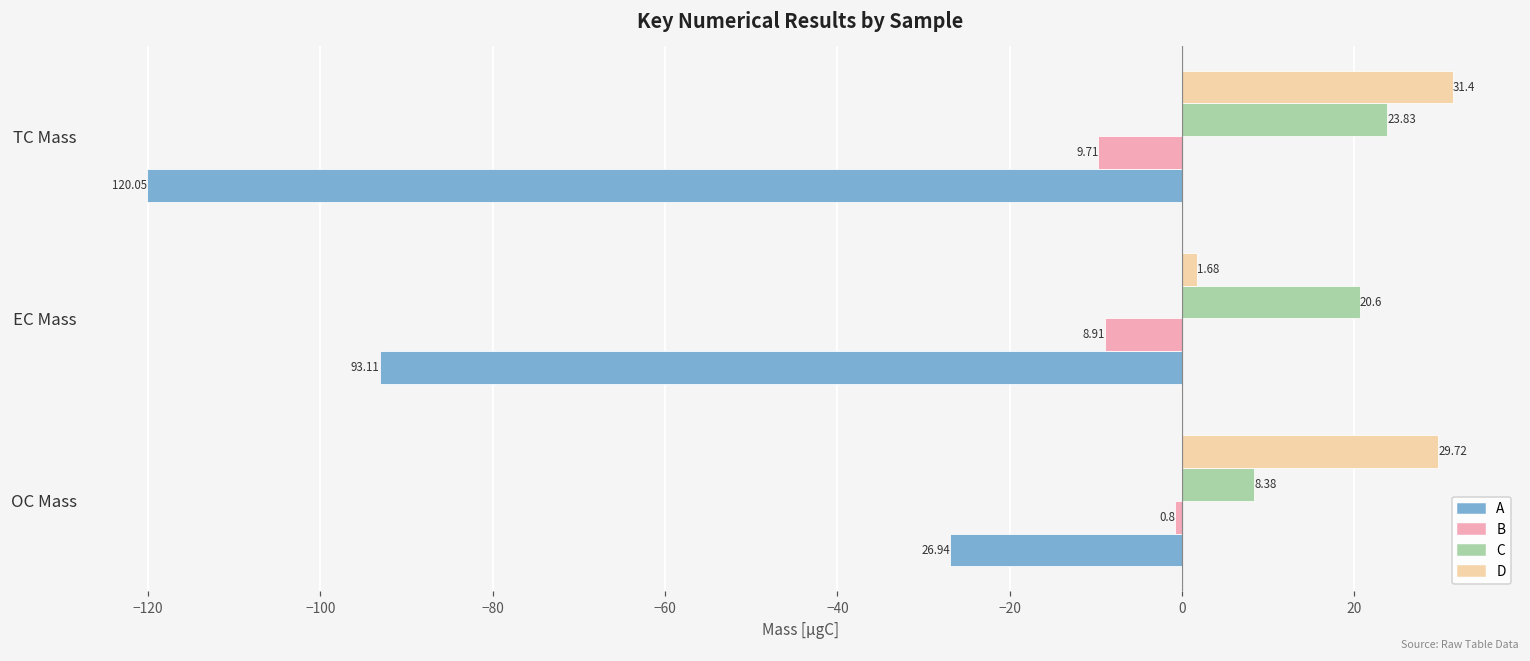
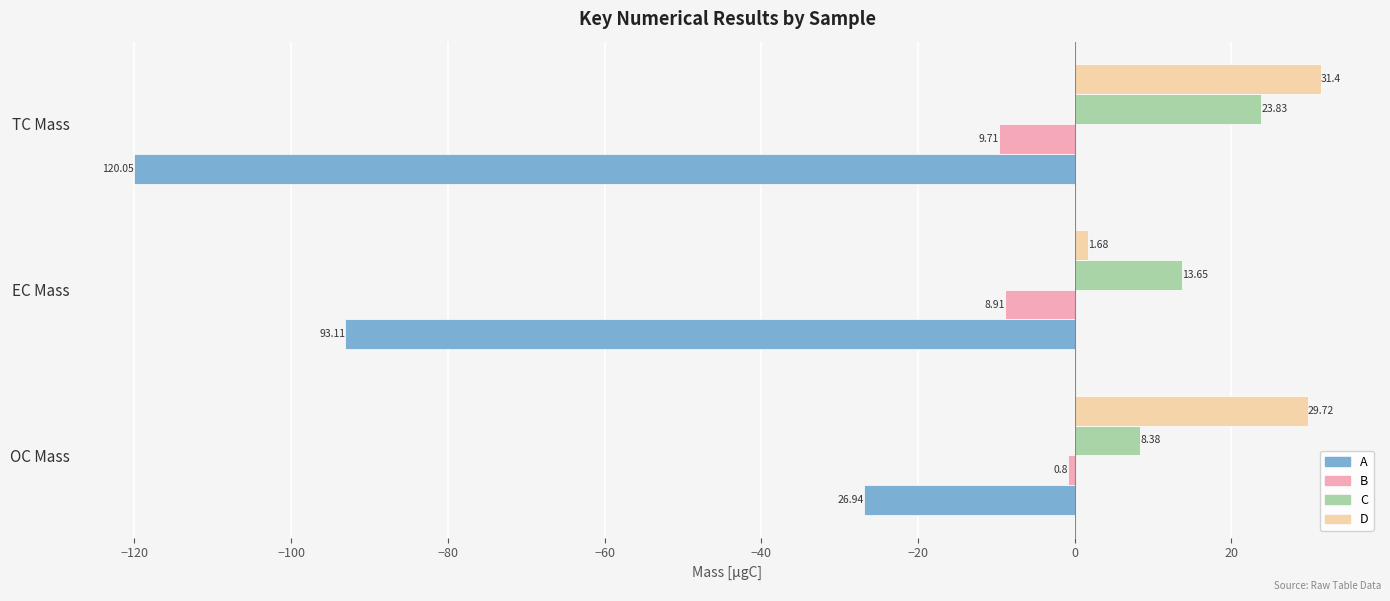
C, EC Mass: 20.6 -> 13.65
